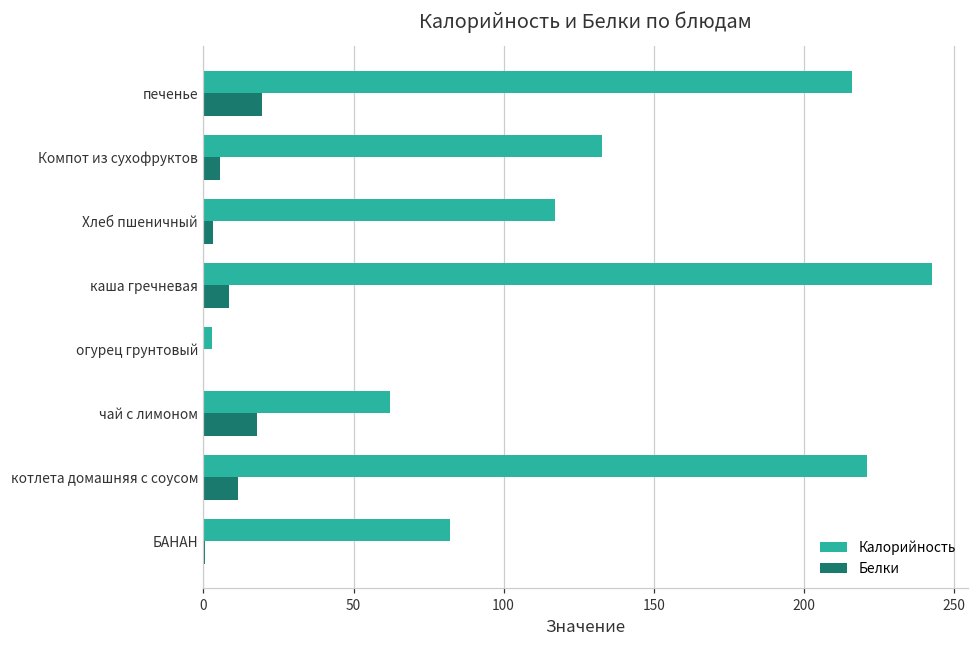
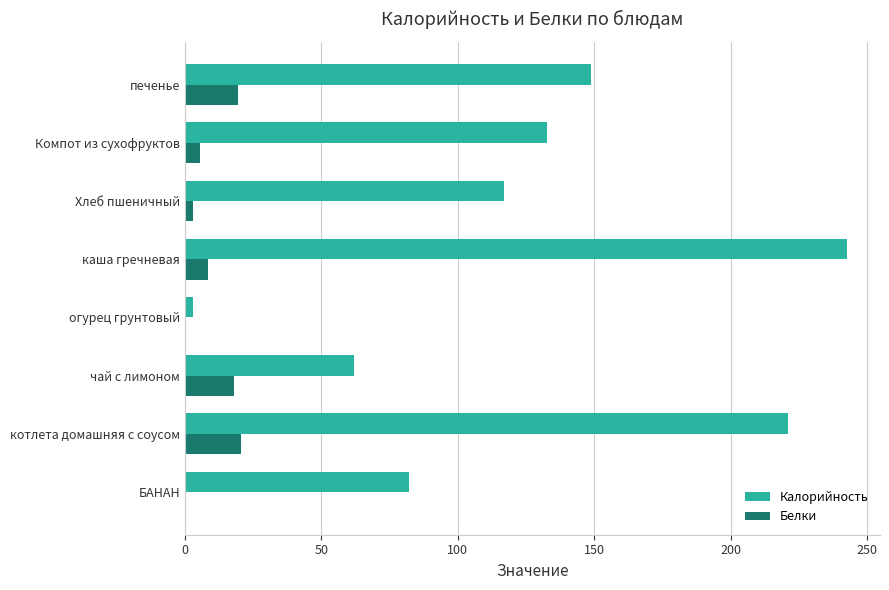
Калорийность, печенье: 216 -> 149
Белки, котлета домашняя с соусом: 11 -> 21
